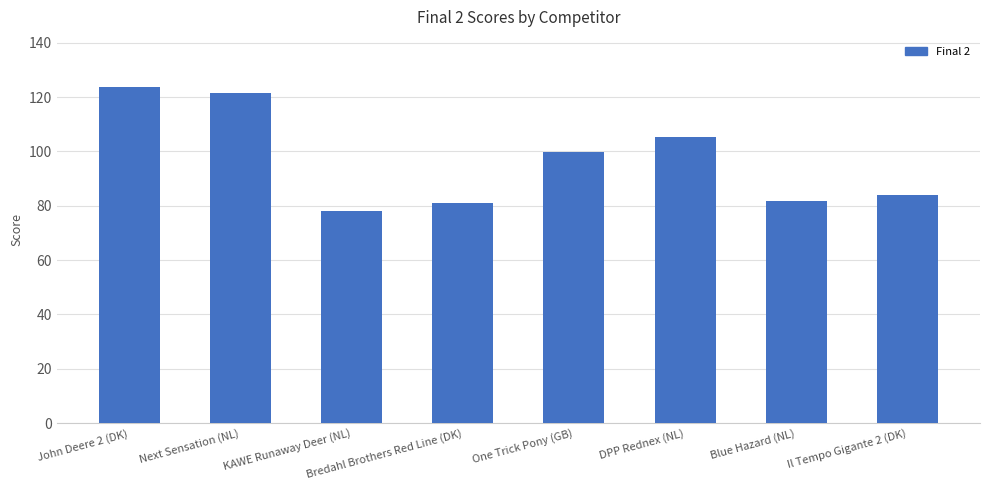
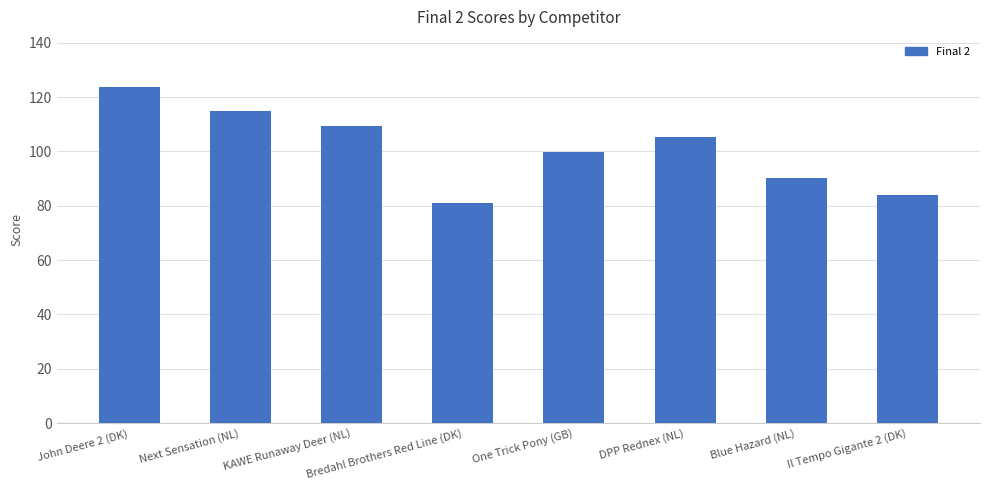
Next Sensation (NL): 121 -> 115
KAWE Runaway Deer (NL): 78 -> 110
Blue Hazard (NL): 82 -> 90
